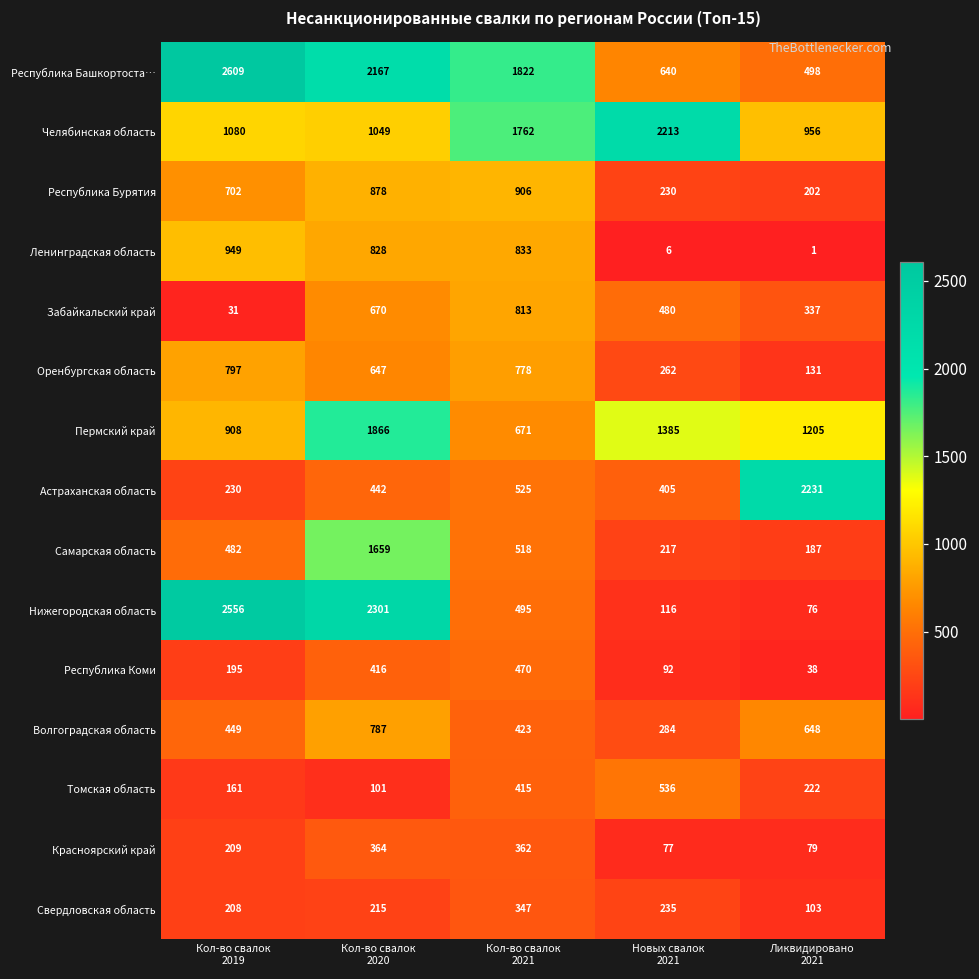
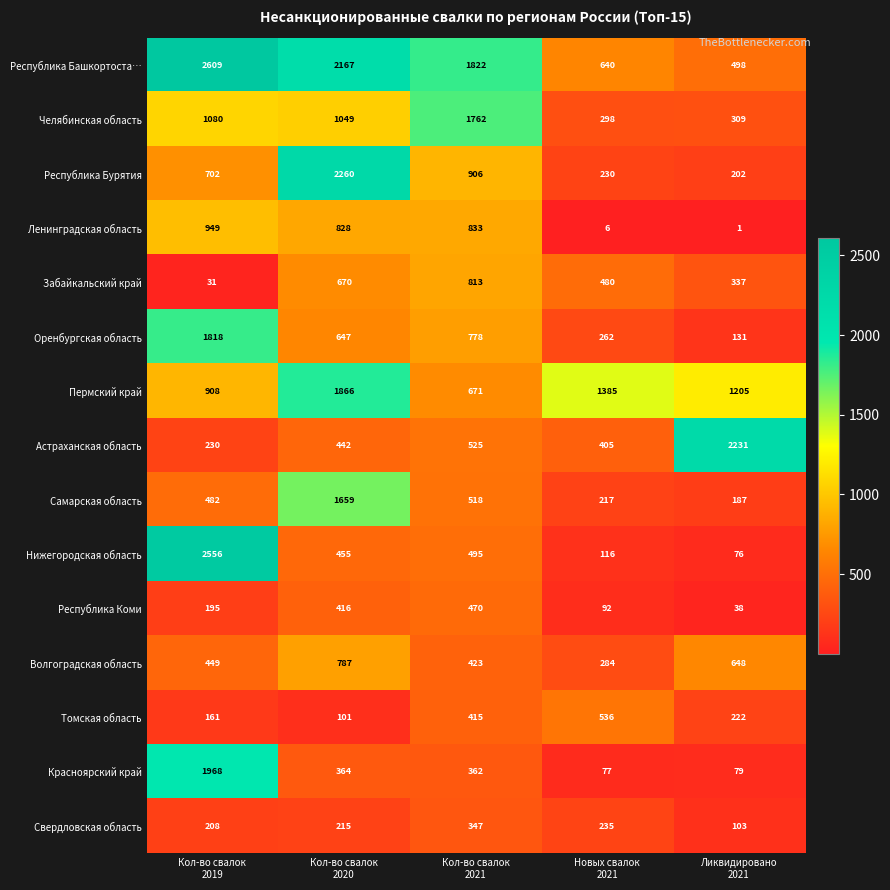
Челябинская область, Новых свалок 2021: 2213 -> 298
Челябинская область, Ликвидировано 2021: 956 -> 309
Республика Бурятия, Кол-во свалок 2020: 878 -> 2260
Оренбургская область, Кол-во свалок 2019: 797 -> 1818
Нижегородская область, Кол-во свалок 2020: 2301 -> 455
Красноярский край, Кол-во свалок 2019: 209 -> 1968
